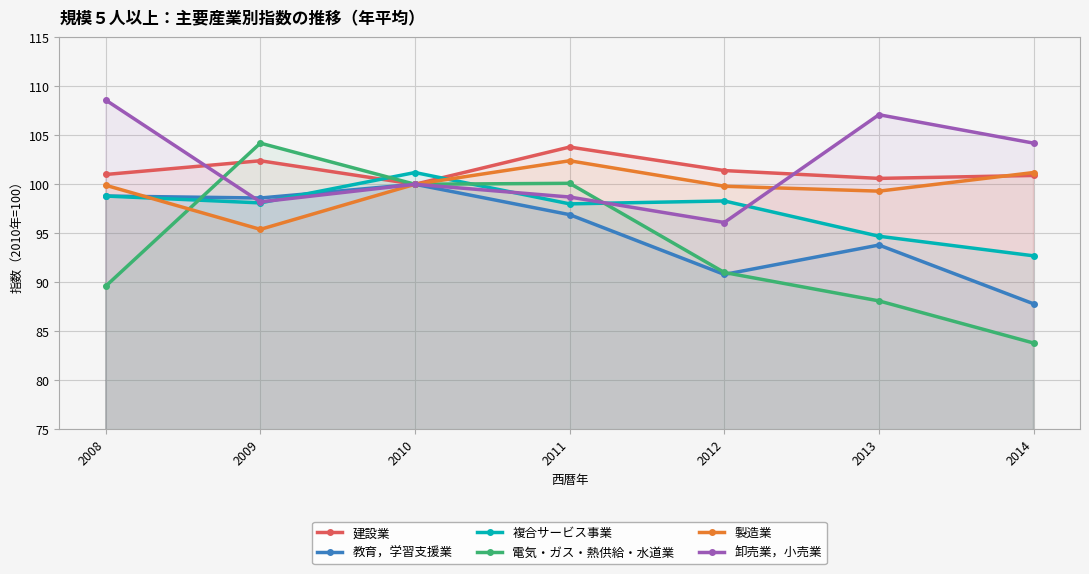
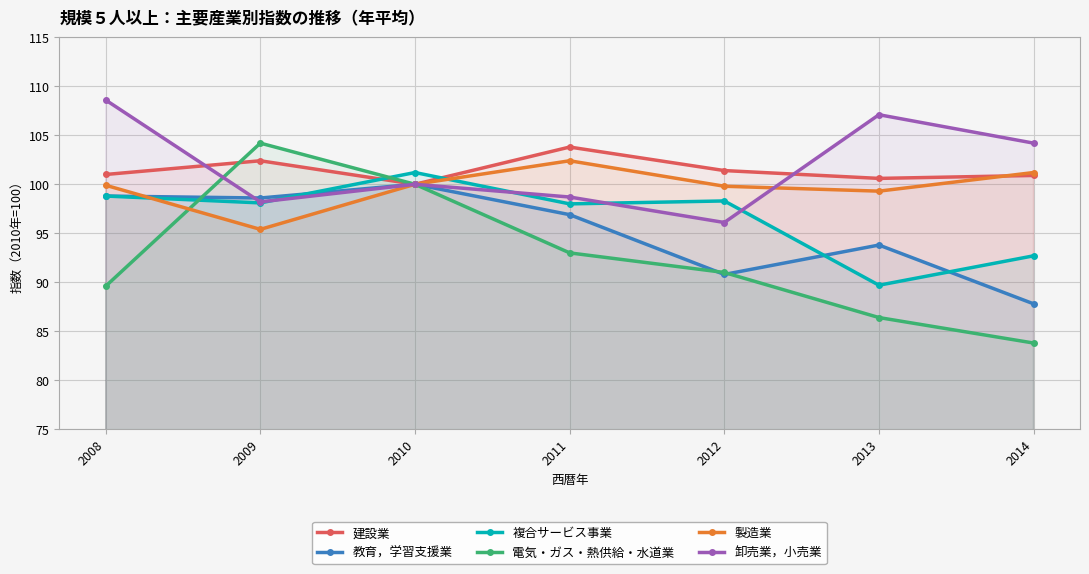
電気・ガス・熱供給・水道業, 2011: 100 -> 93
複合サービス事業, 2013: 95 -> 90
電気・ガス・熱供給・水道業, 2013: 88 -> 86
